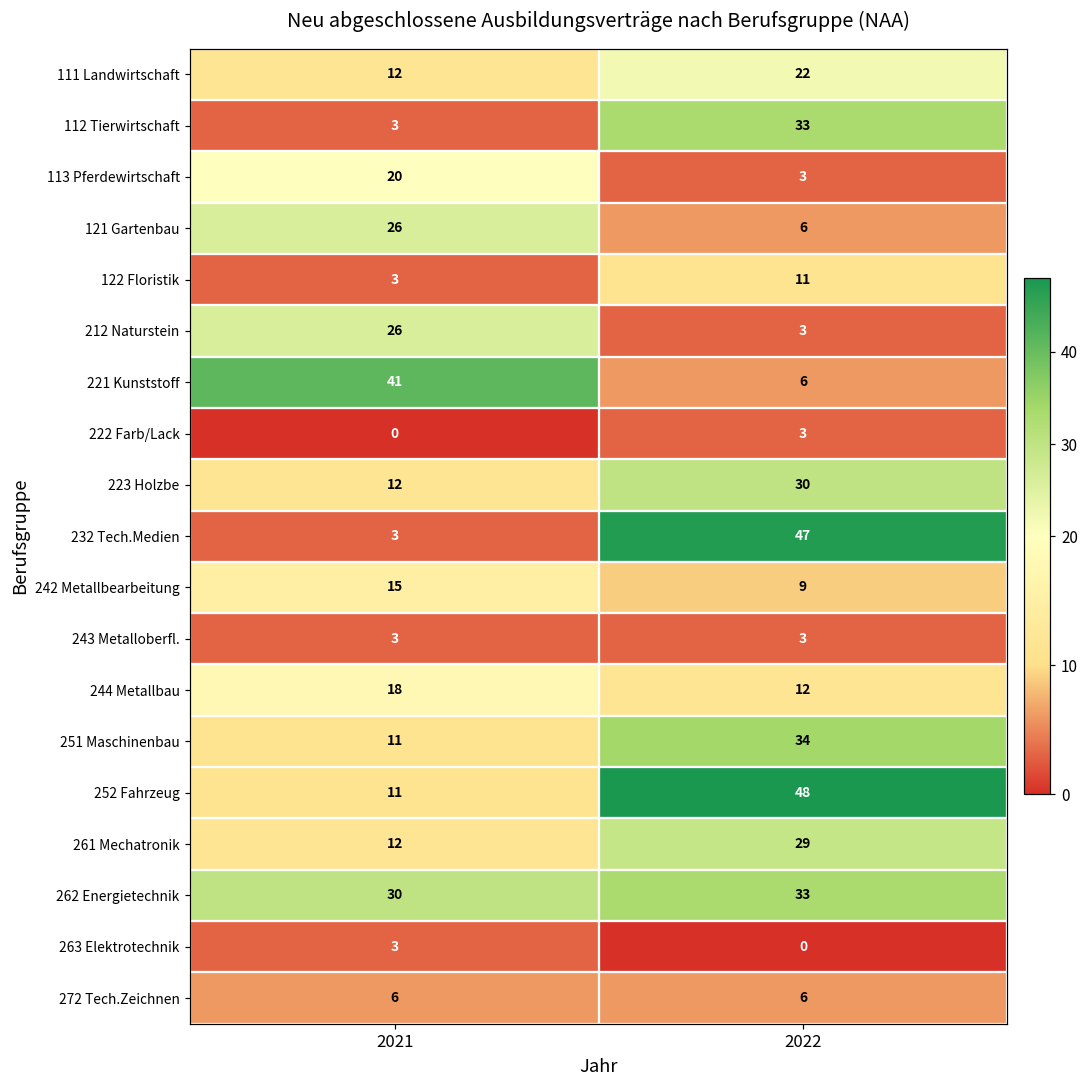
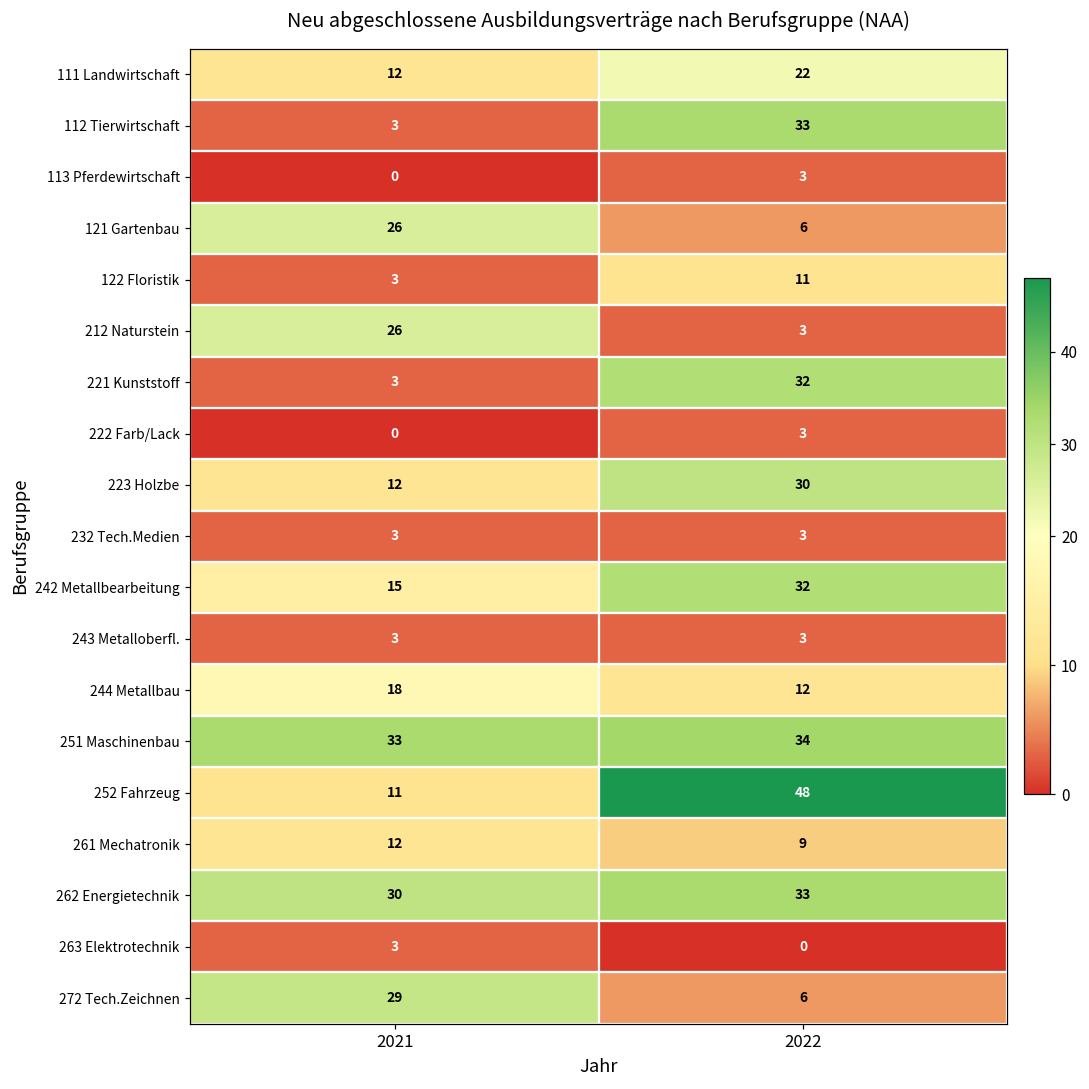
113 Pferdewirtschaft, 2021: 20 -> 0
221 Kunststoff, 2021: 41 -> 3
221 Kunststoff, 2022: 6 -> 32
232 Tech.Medien, 2022: 47 -> 3
242 Metallbearbeitung, 2022: 9 -> 32
251 Maschinenbau, 2021: 11 -> 33
261 Mechatronik, 2022: 29 -> 9
272 Tech.Zeichnen, 2021: 6 -> 29
